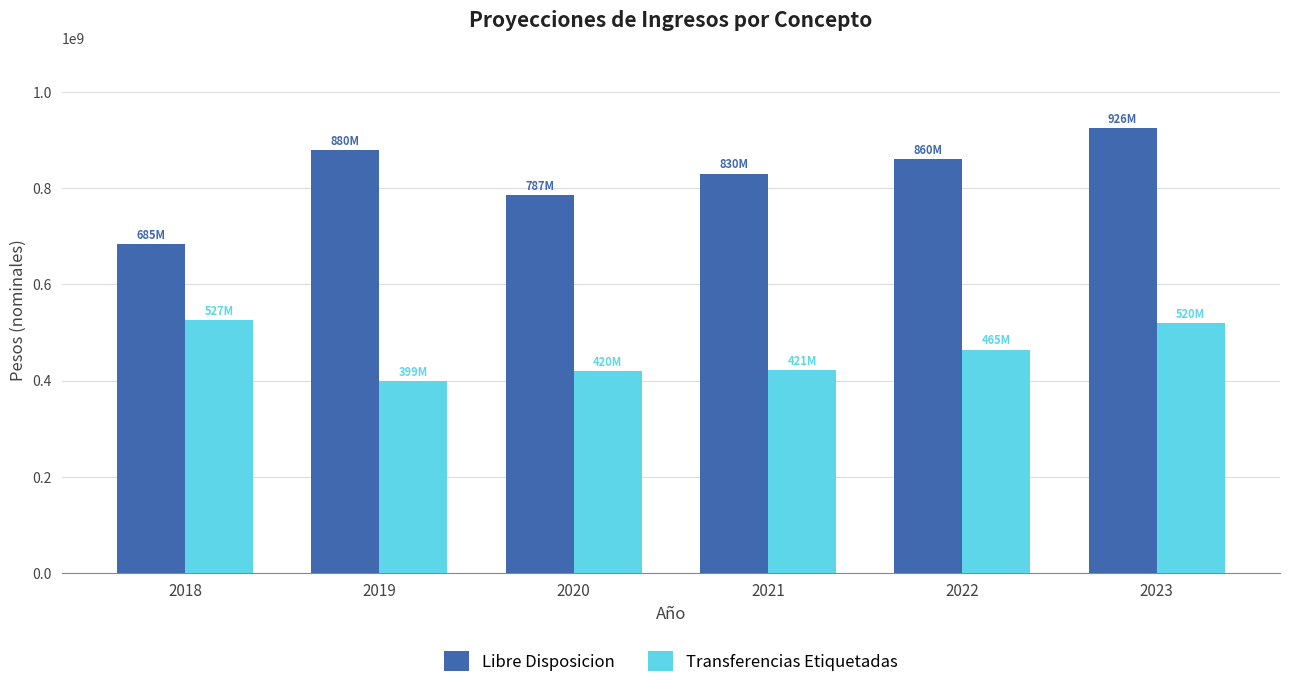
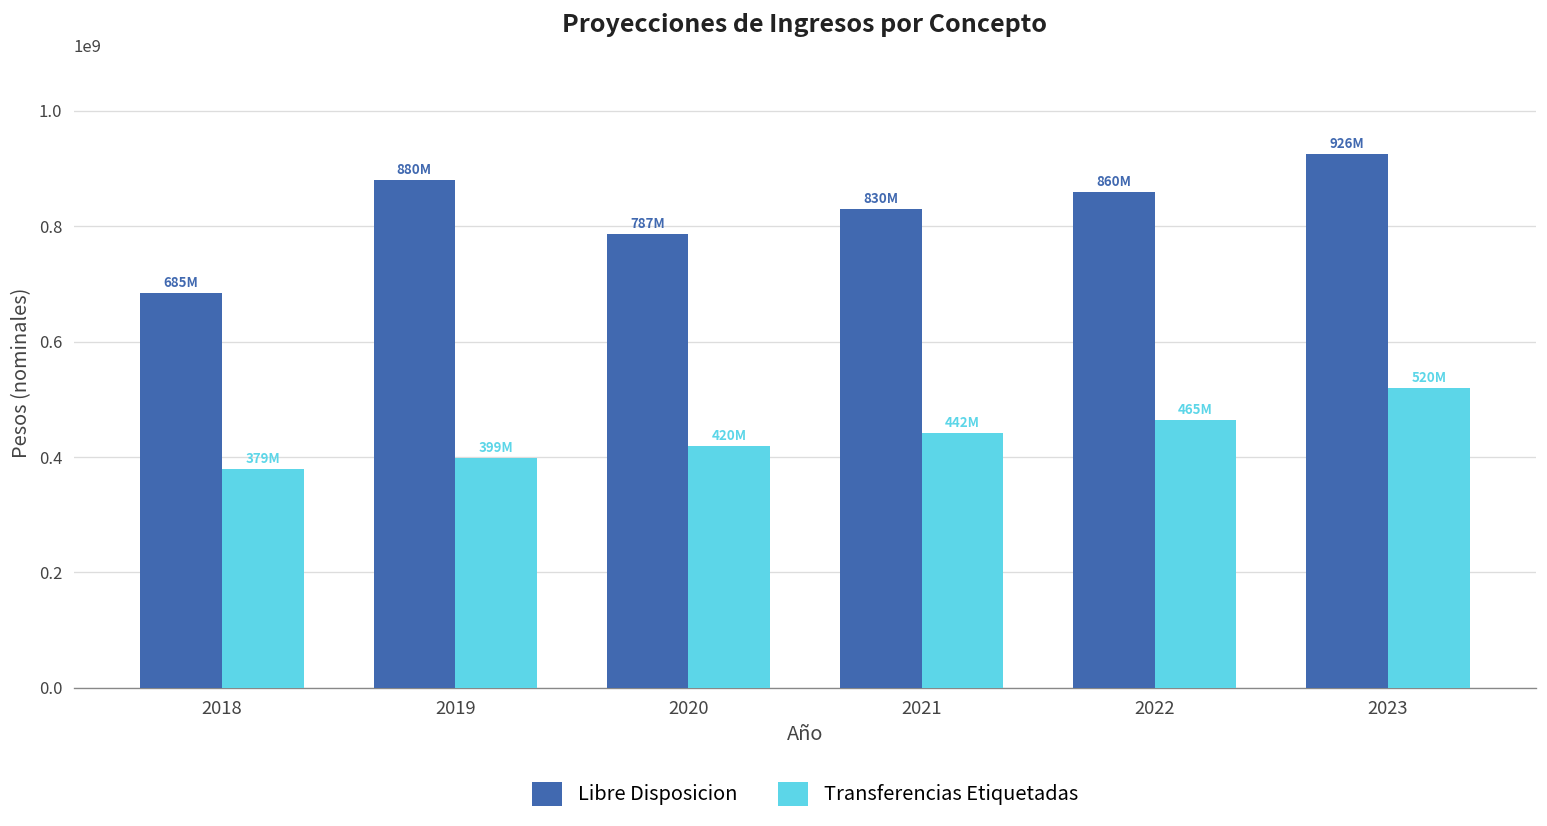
Transferencias Etiquetadas, 2018: 527M -> 379M
Transferencias Etiquetadas, 2021: 421M -> 442M
